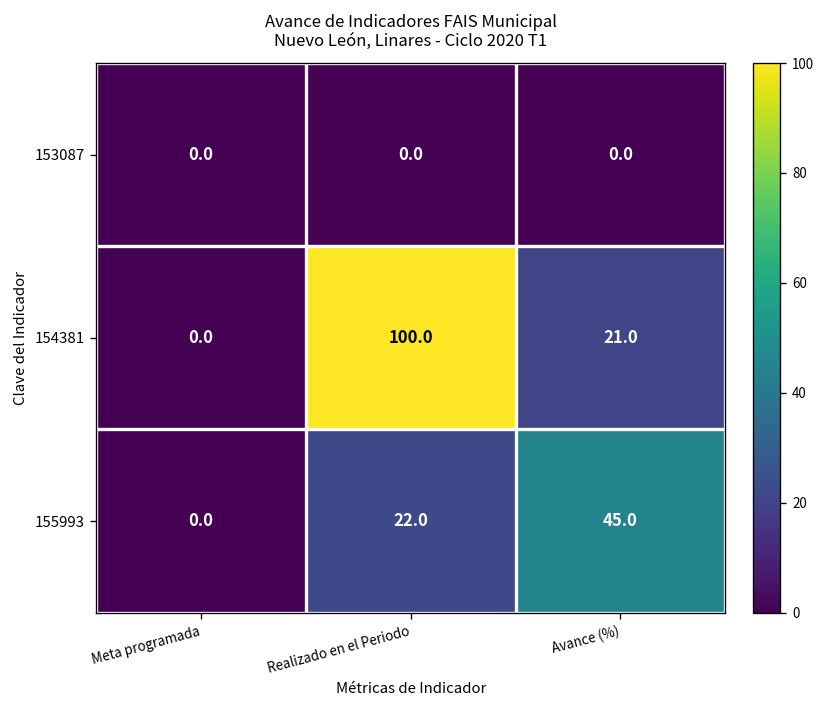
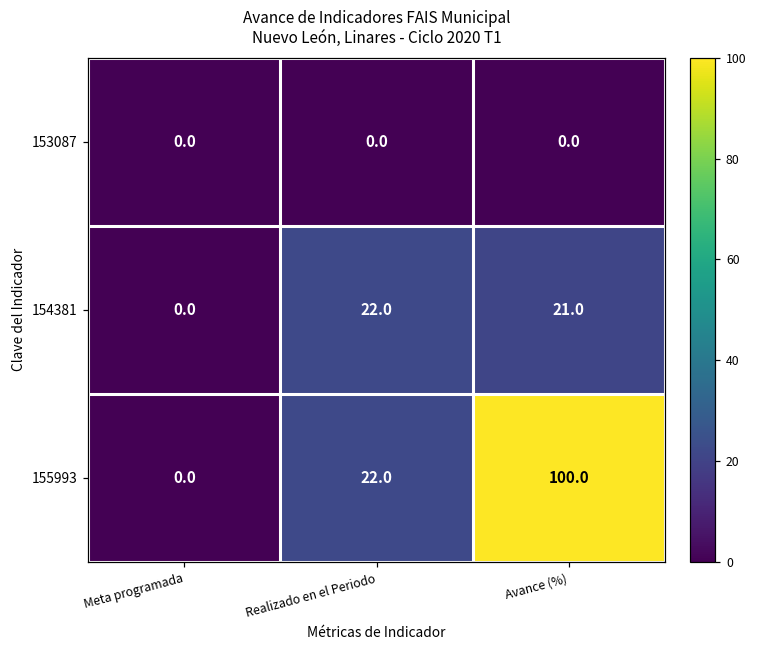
154381, Realizado en el Periodo: 100.0 -> 22.0
155993, Avance (%): 45.0 -> 100.0
